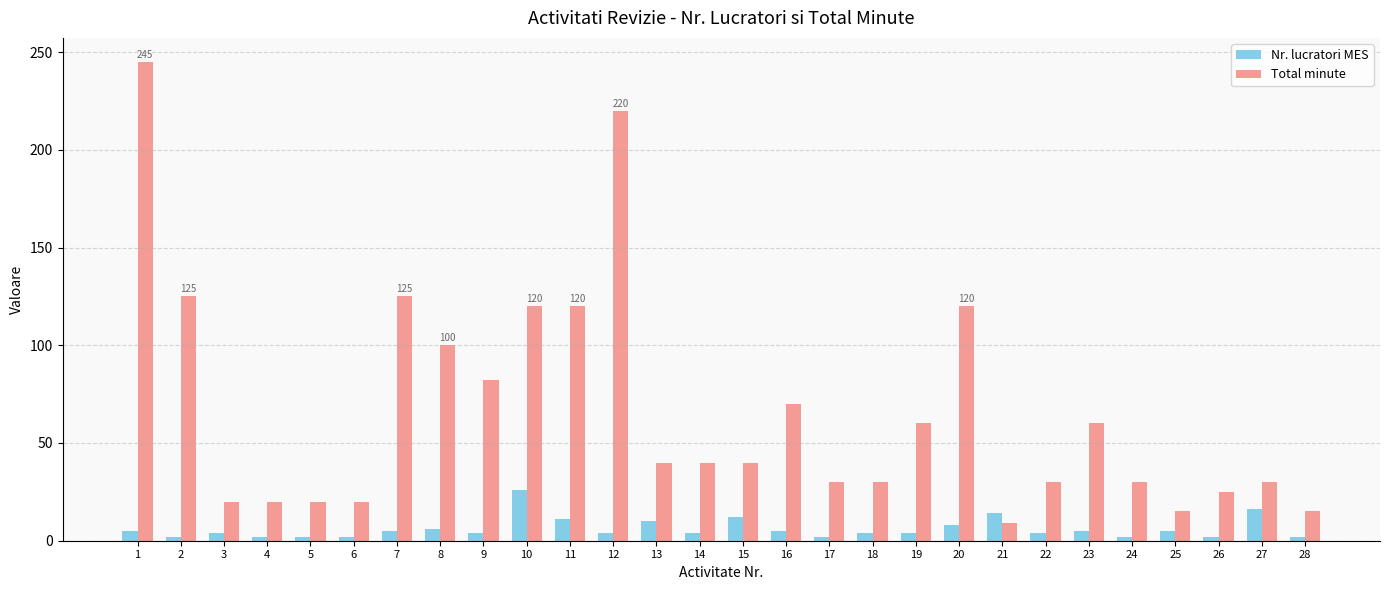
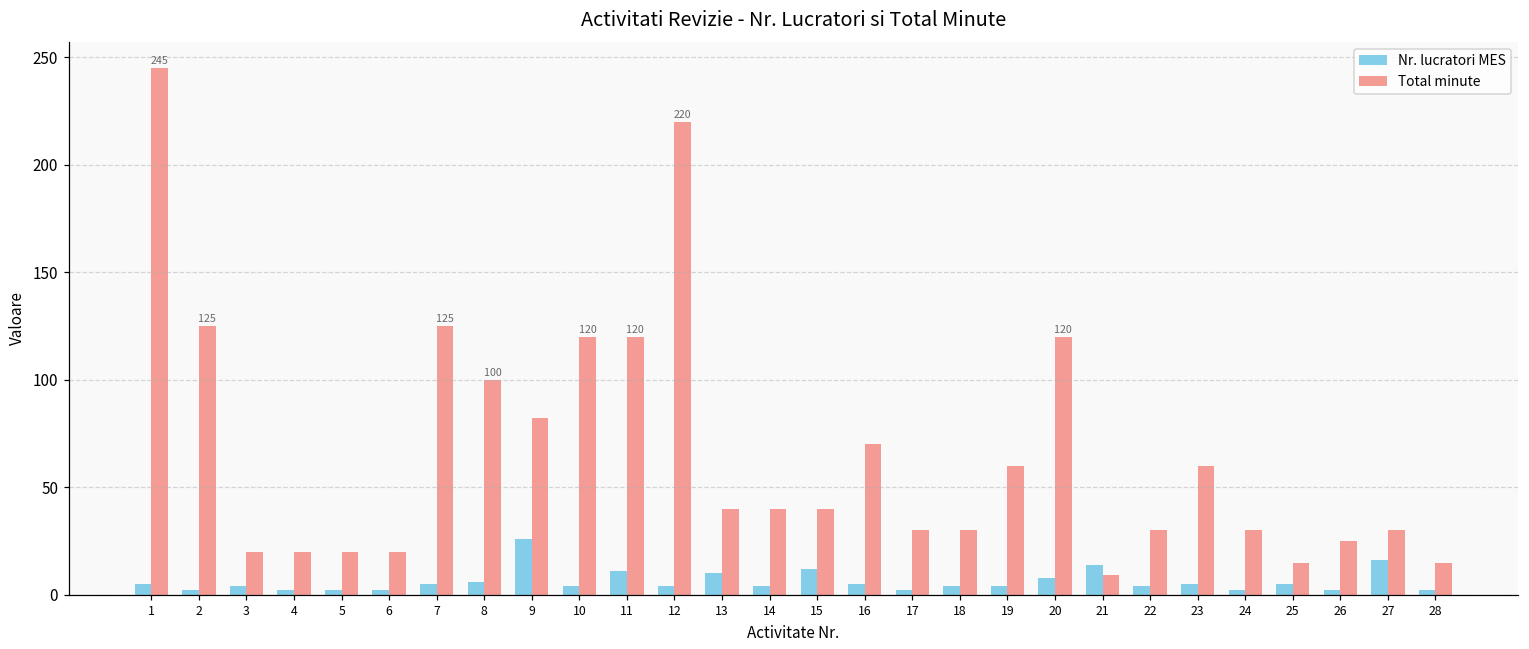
Nr. lucratori MES, 9: 4 -> 26
Nr. lucratori MES, 10: 26 -> 4
